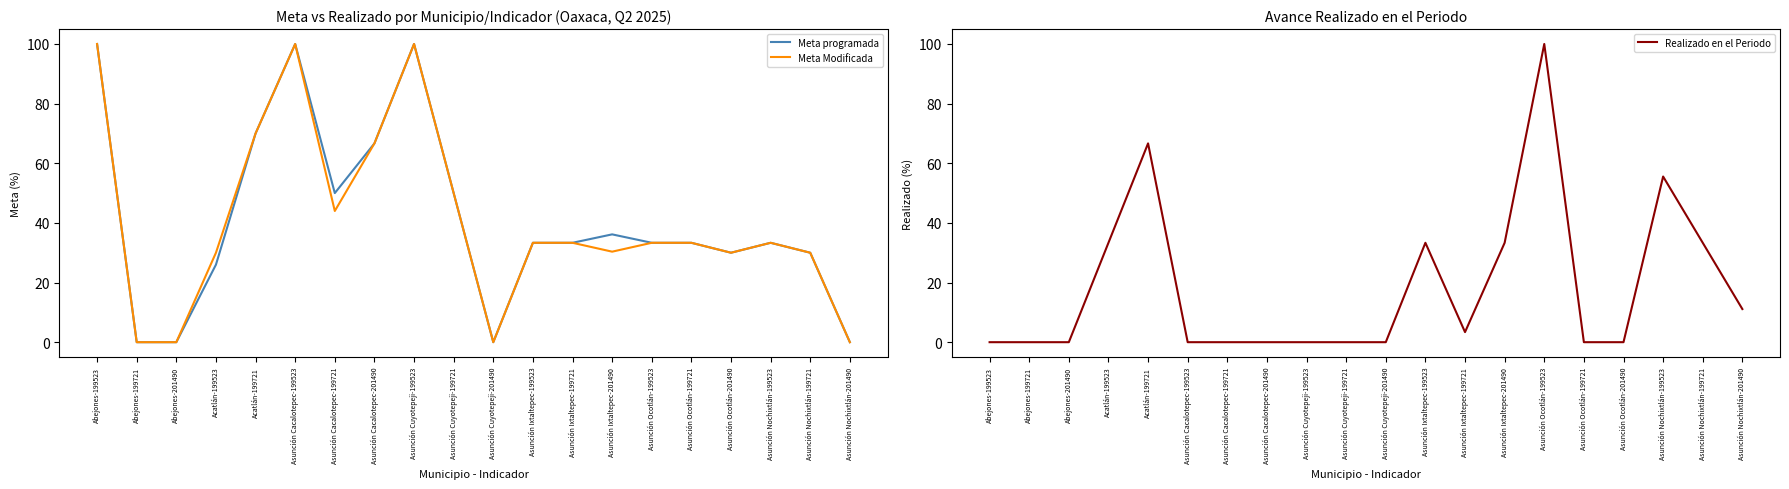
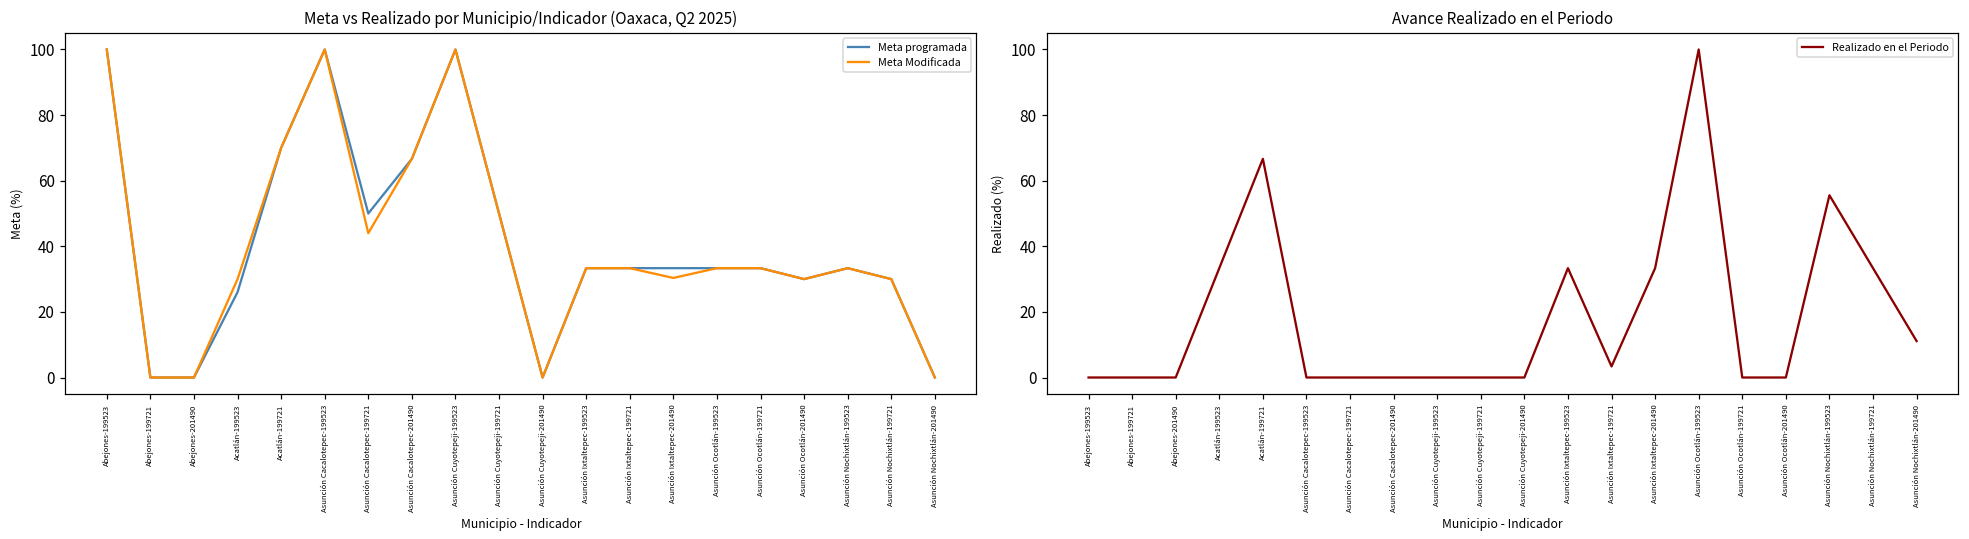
Meta vs Realizado por Municipio/Indicador (Oaxaca, Q2 2025), Meta programada, Asunción Ixtaltepec-201490: 36 -> 33
